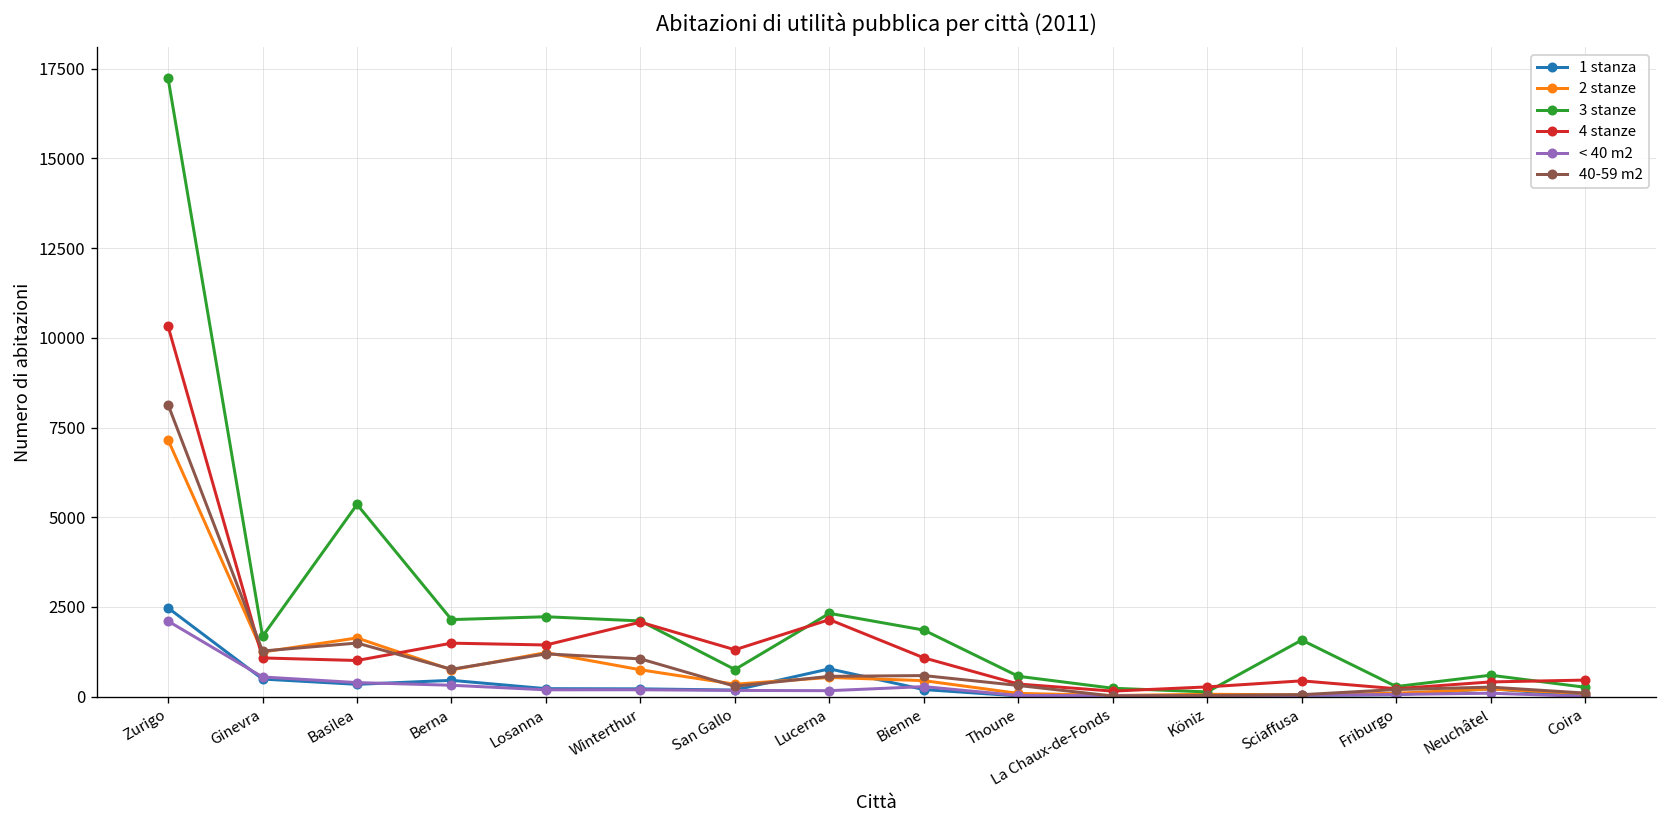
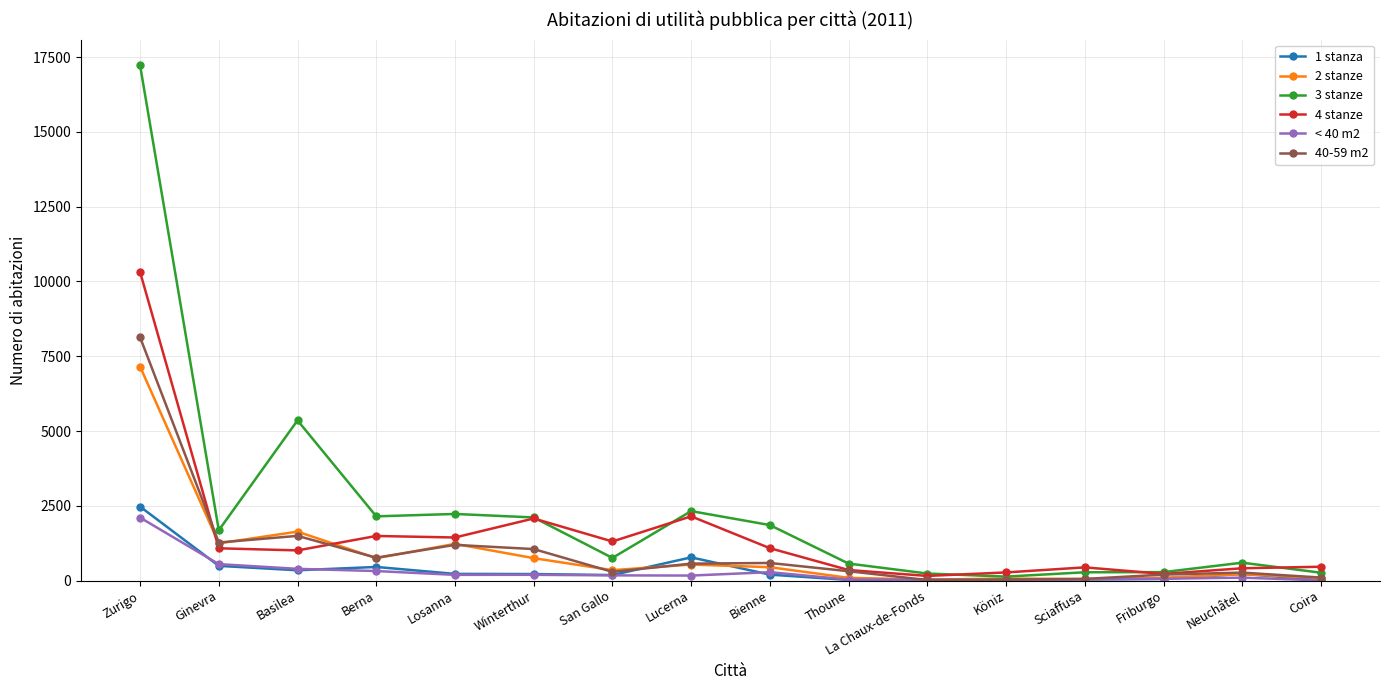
3 stanze, Sciaffusa: 1600 -> 300
